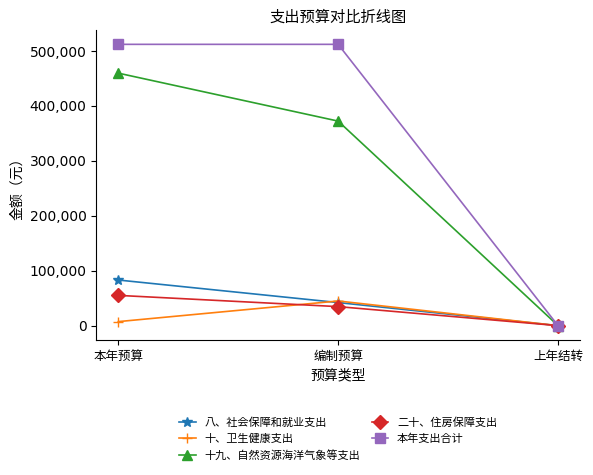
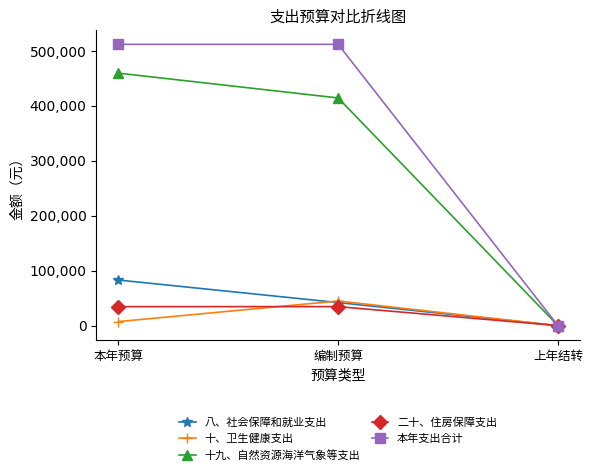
二十、住房保障支出, 本年预算: 60,000 -> 30,000
十九、自然资源海洋气象等支出, 编制预算: 370,000 -> 410,000
